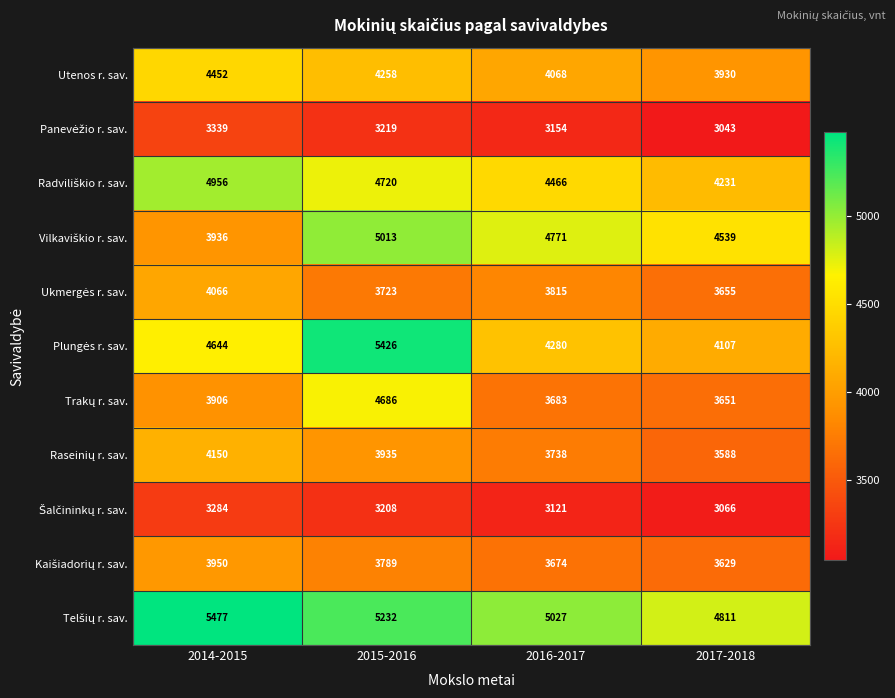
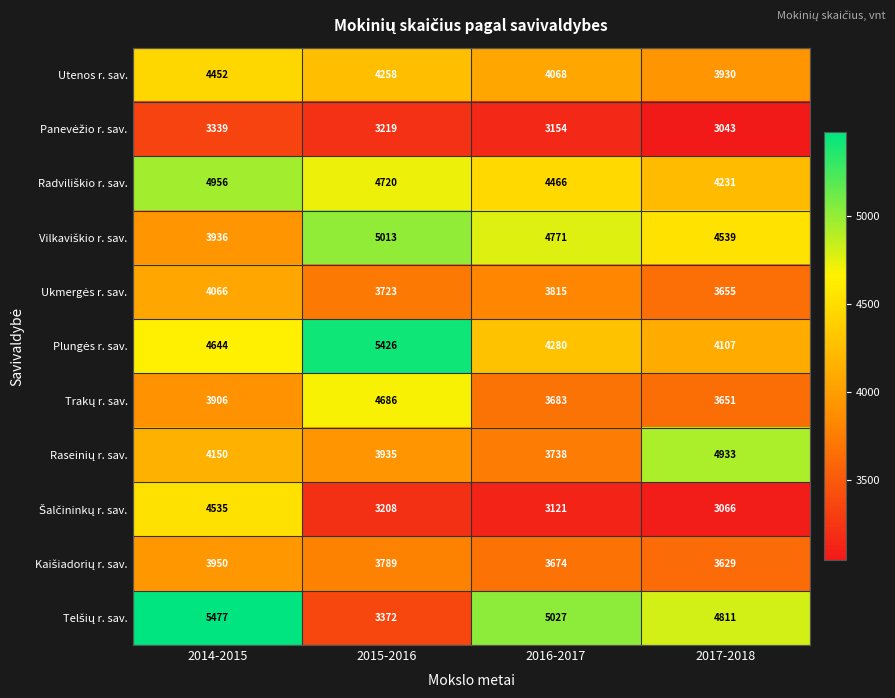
Raseinių r. sav., 2017-2018: 3588 -> 4933
Šalčininkų r. sav., 2014-2015: 3284 -> 4535
Telšių r. sav., 2015-2016: 5232 -> 3372
